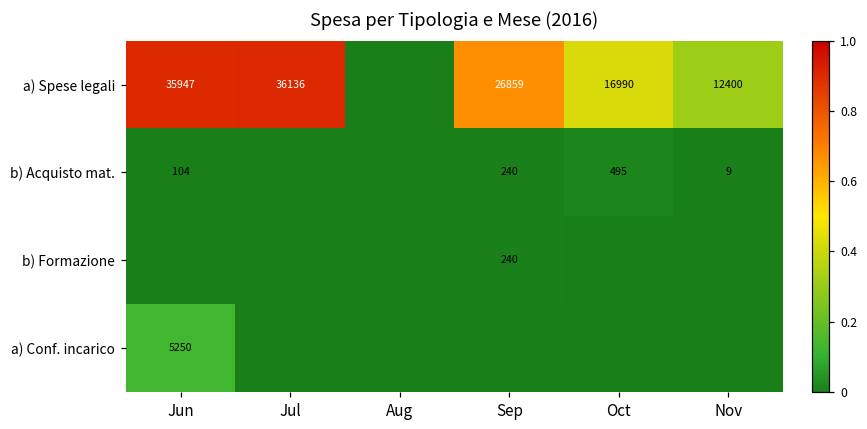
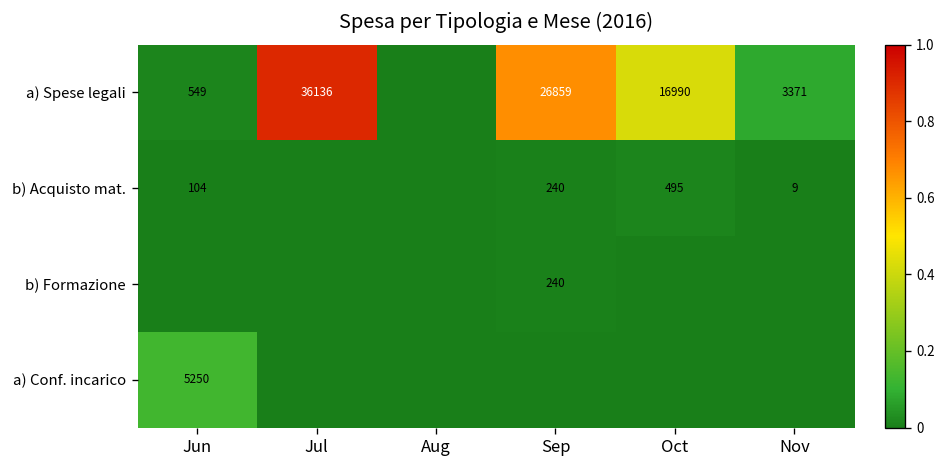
a) Spese legali, Jun: 35947 -> 549
a) Spese legali, Nov: 12400 -> 3371
